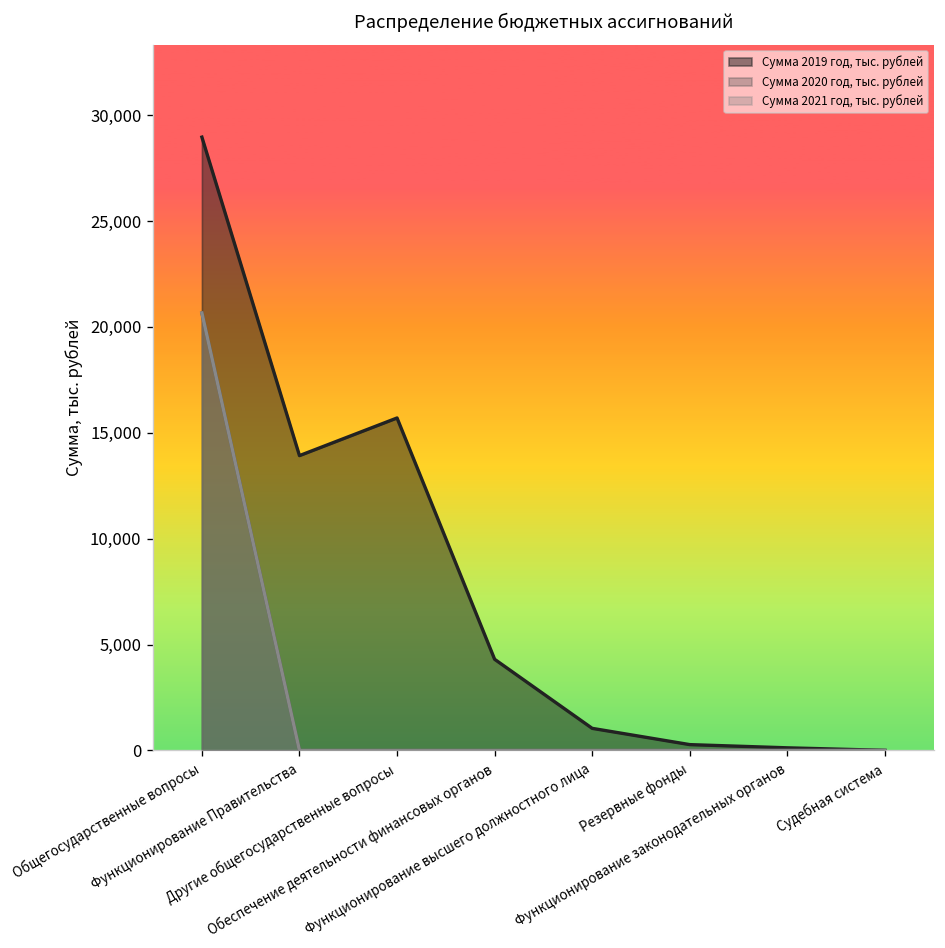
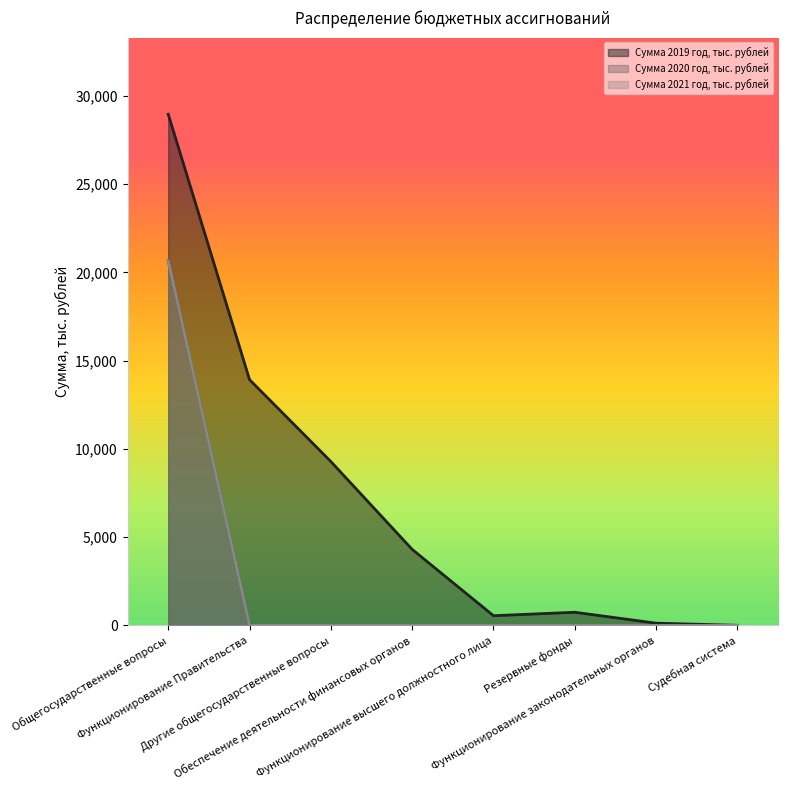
Сумма 2019 год, тыс. рублей, Другие общегосударственные вопросы: 15,700 -> 9,300
Сумма 2019 год, тыс. рублей, Функционирование высшего должностного лица: 1,000 -> 500
Сумма 2019 год, тыс. рублей, Резервные фонды: 300 -> 700
